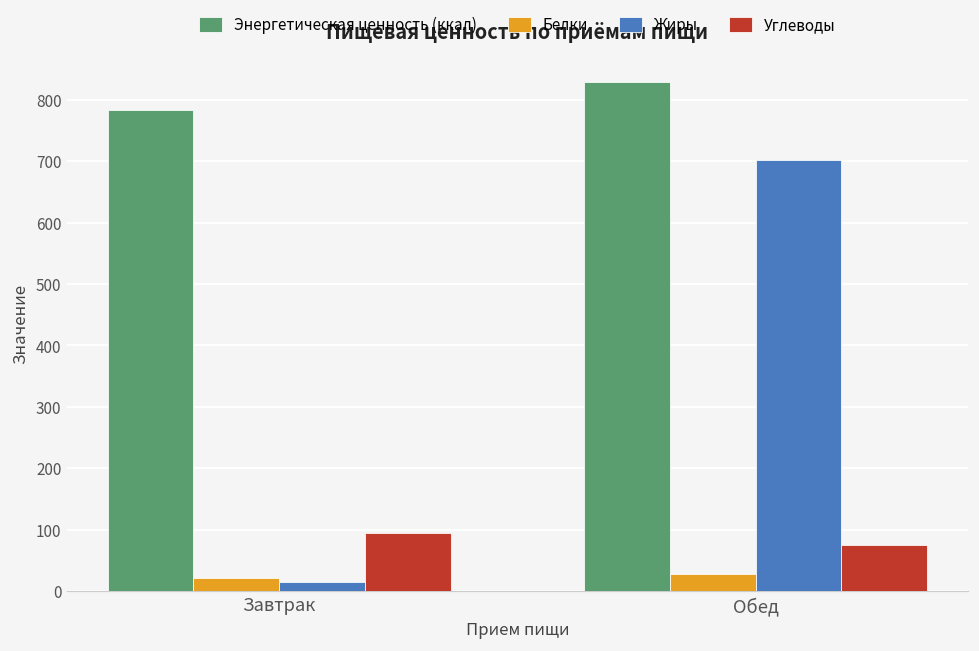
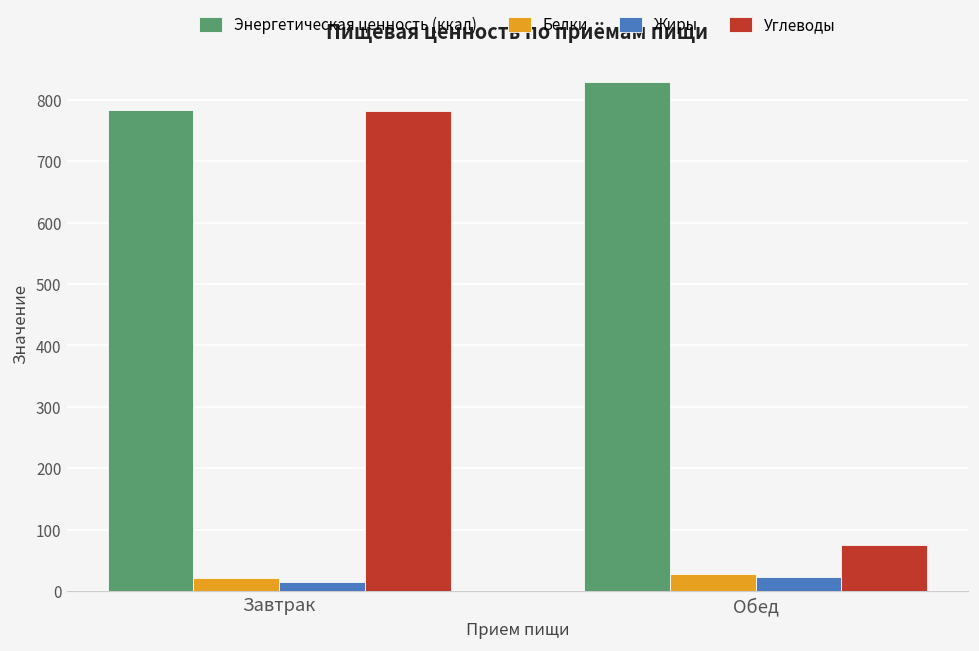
Углеводы, Завтрак: 90 -> 780
Жиры, Обед: 700 -> 20
